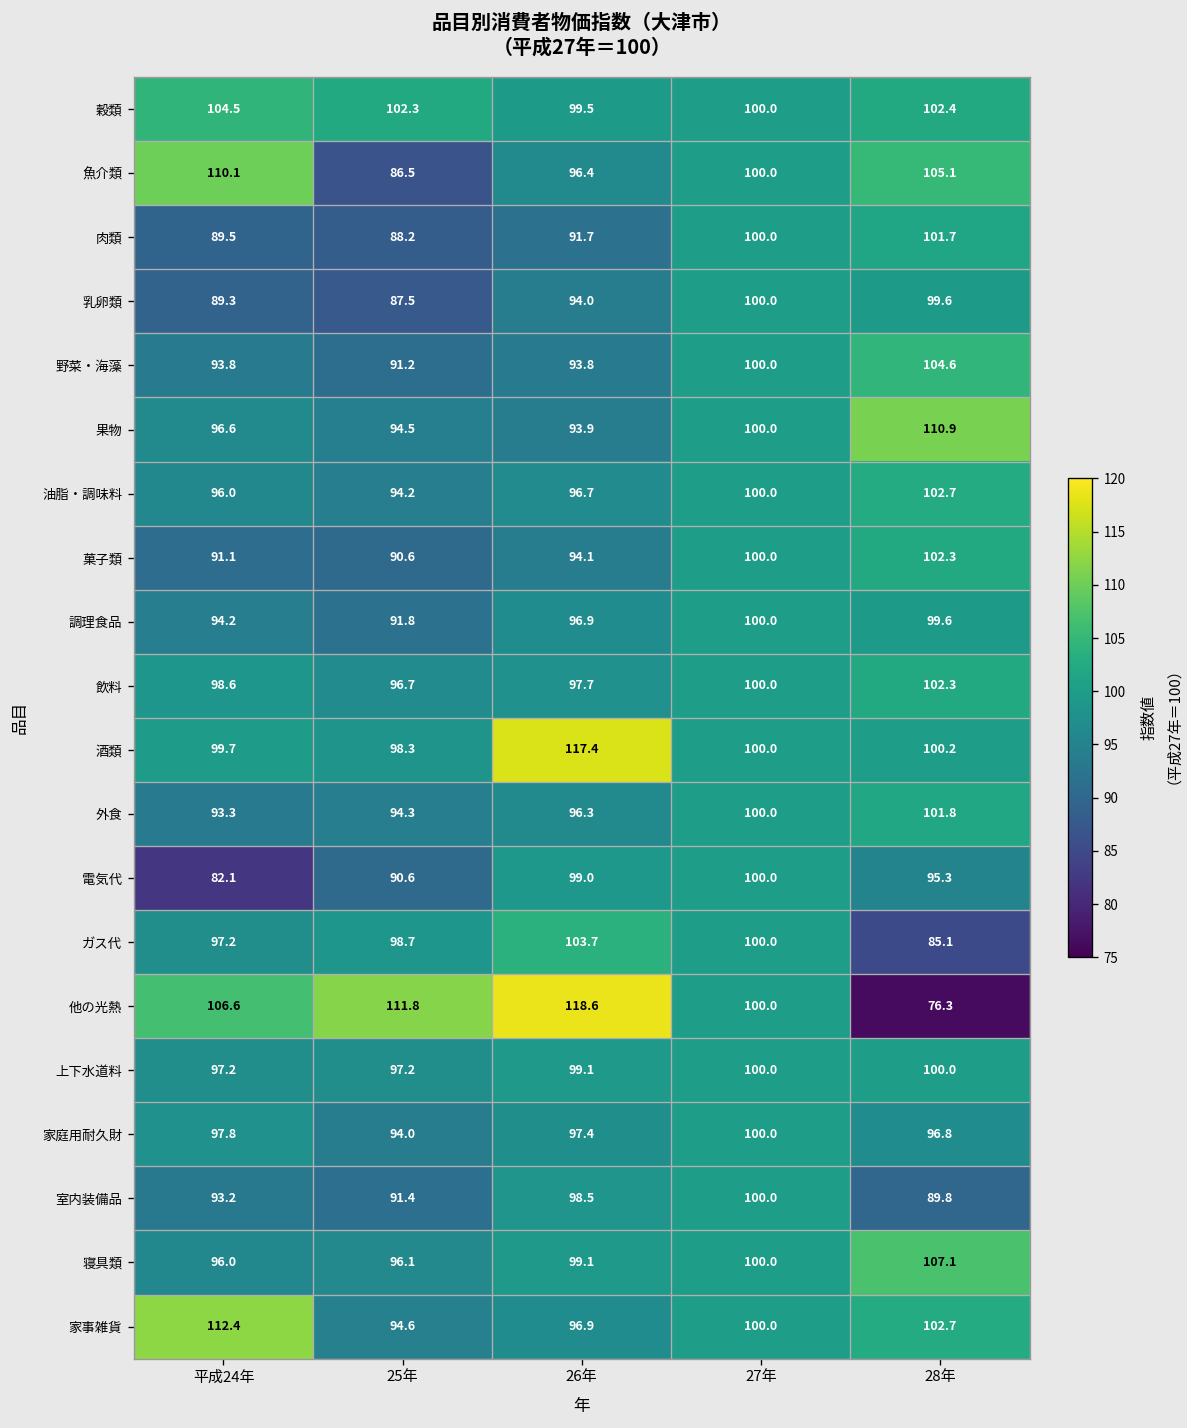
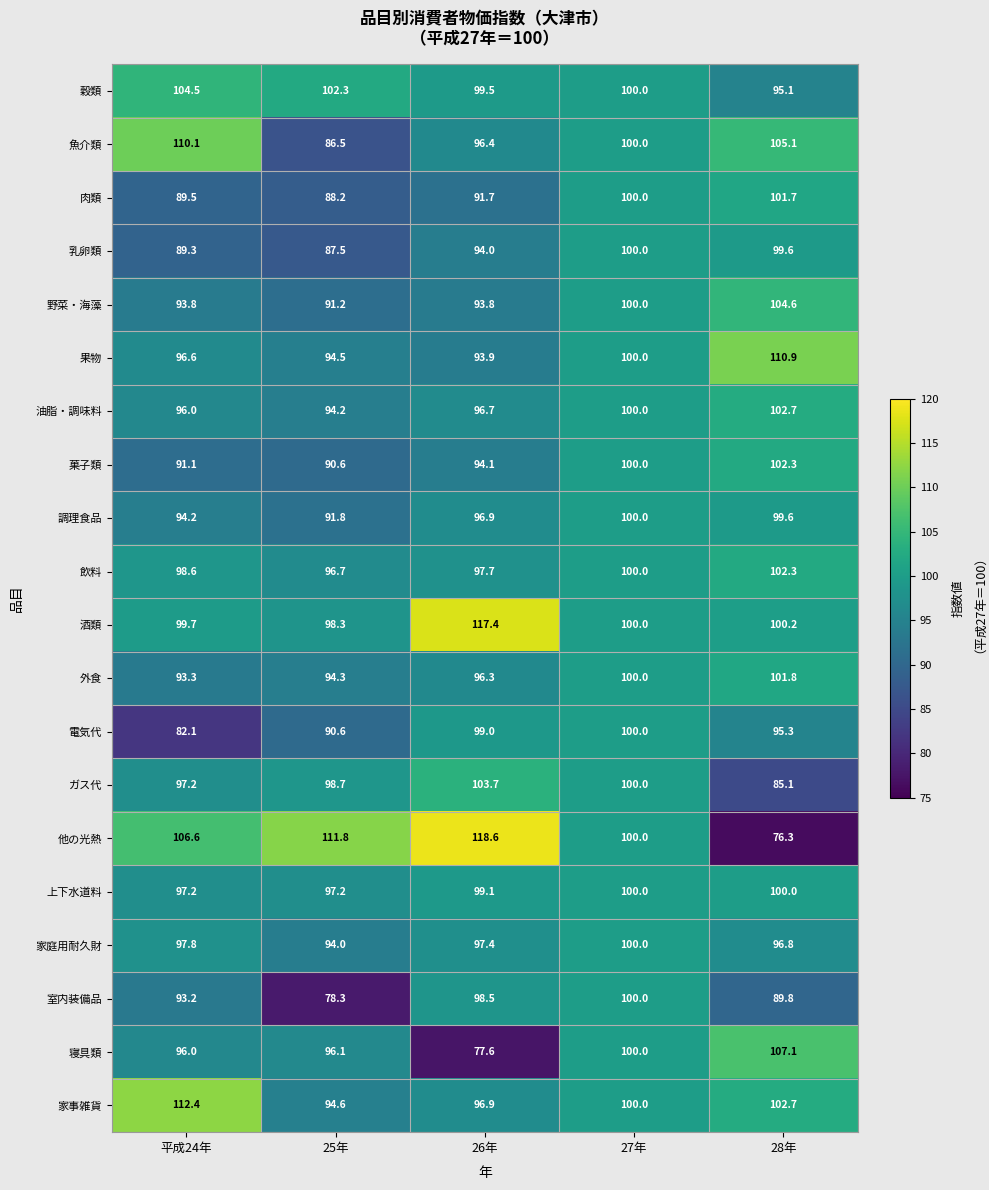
穀類, 28年: 102.4 -> 95.1
室内装備品, 25年: 91.4 -> 78.3
寝具類, 26年: 99.1 -> 77.6
